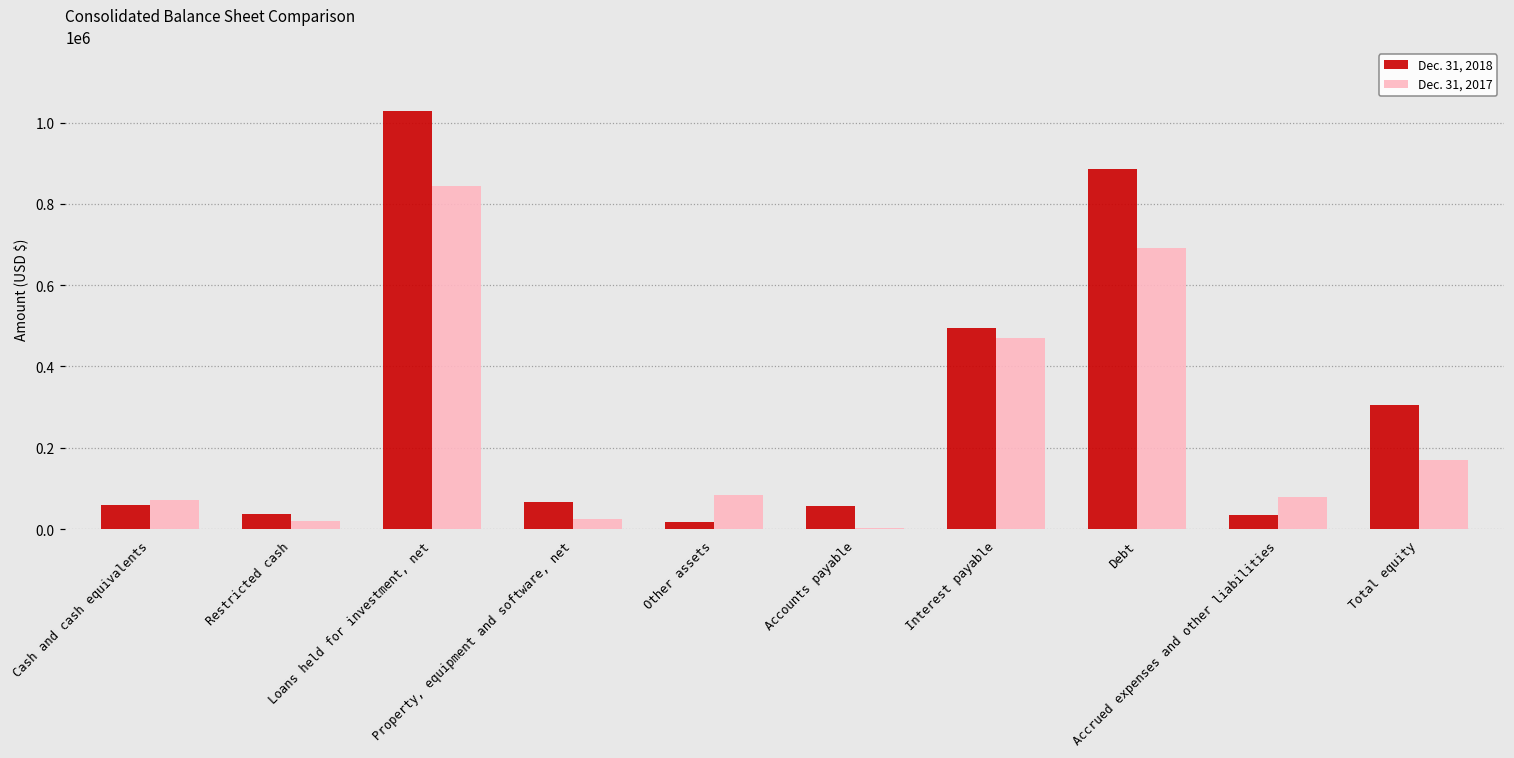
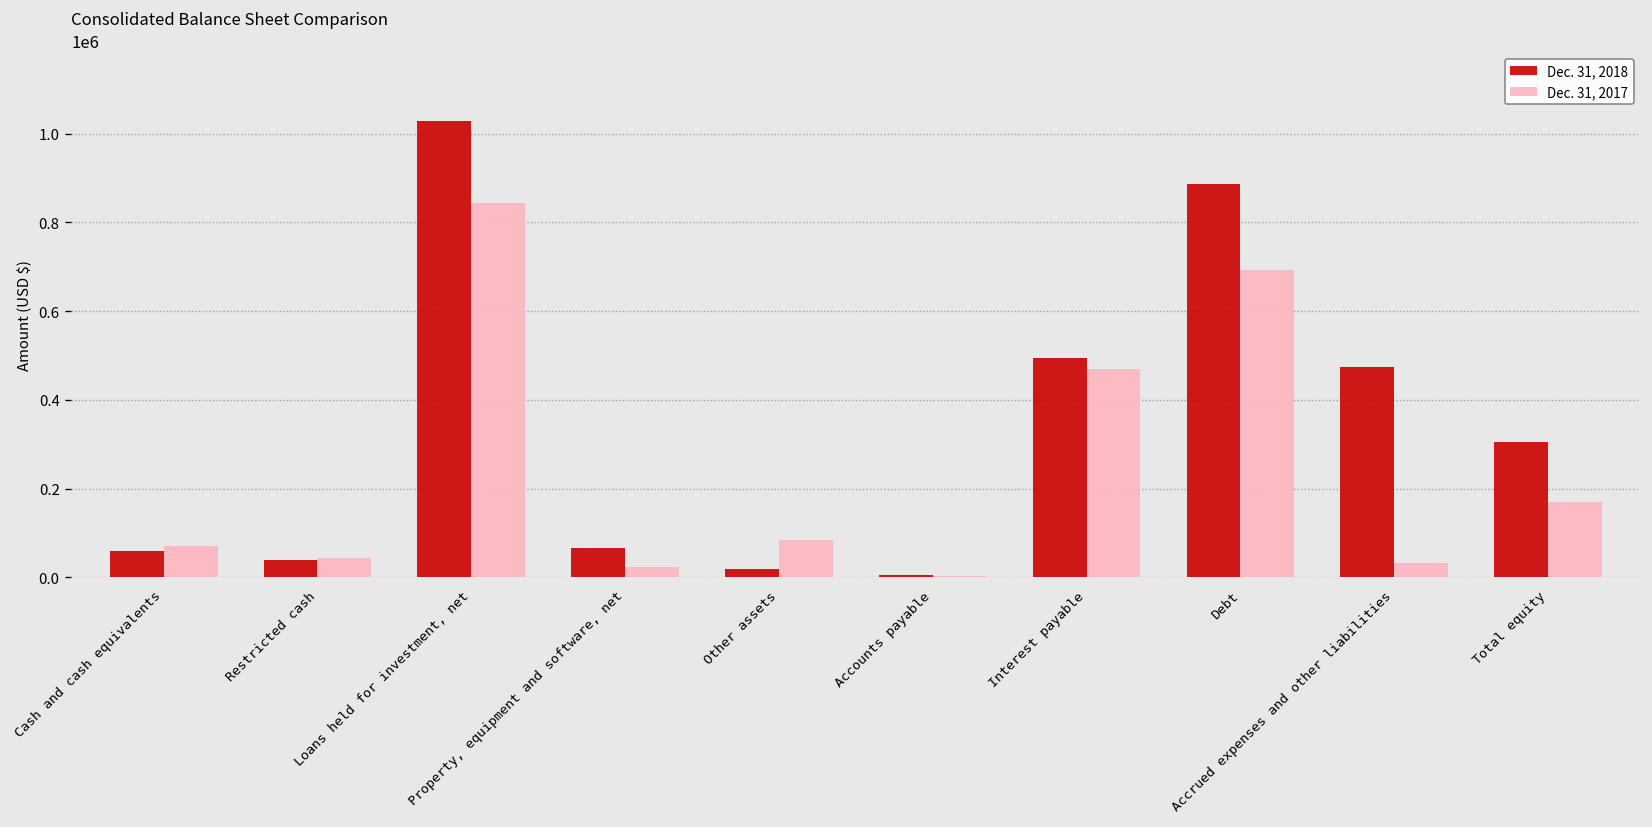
Dec. 31, 2017, Restricted cash: 20000 -> 40000
Dec. 31, 2018, Accounts payable: 60000 -> 0
Dec. 31, 2018, Accrued expenses and other liabilities: 30000 -> 470000
Dec. 31, 2017, Accrued expenses and other liabilities: 80000 -> 30000
